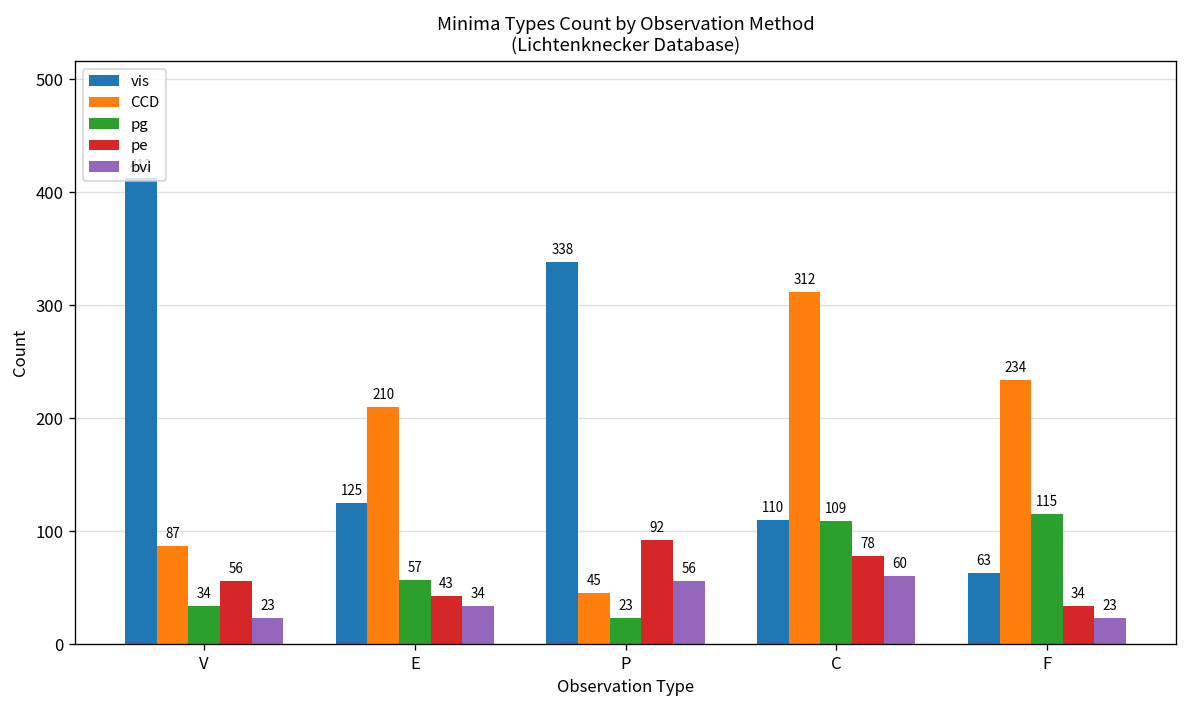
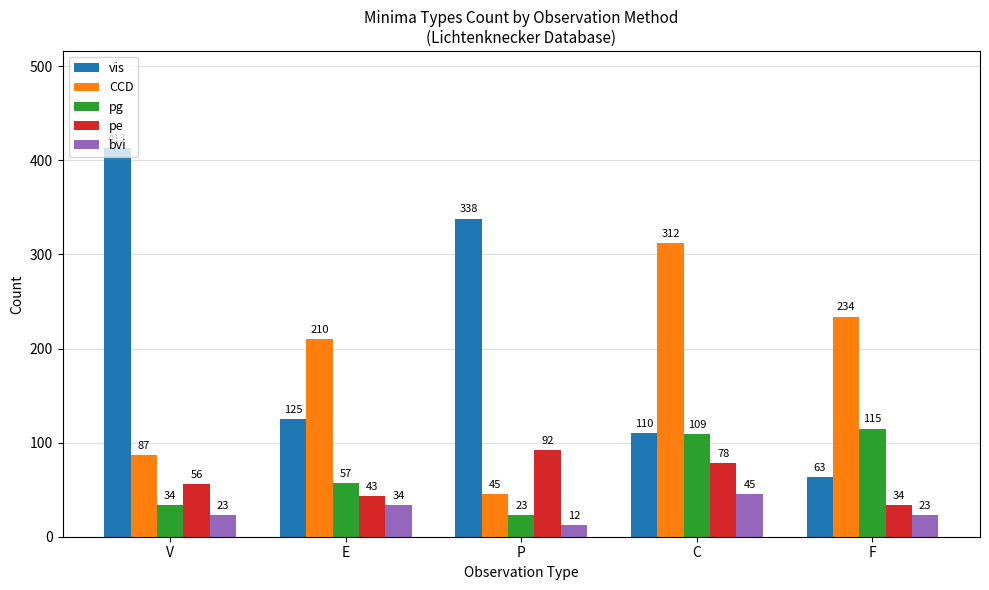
bvi, P: 56 -> 12
bvi, C: 60 -> 45
